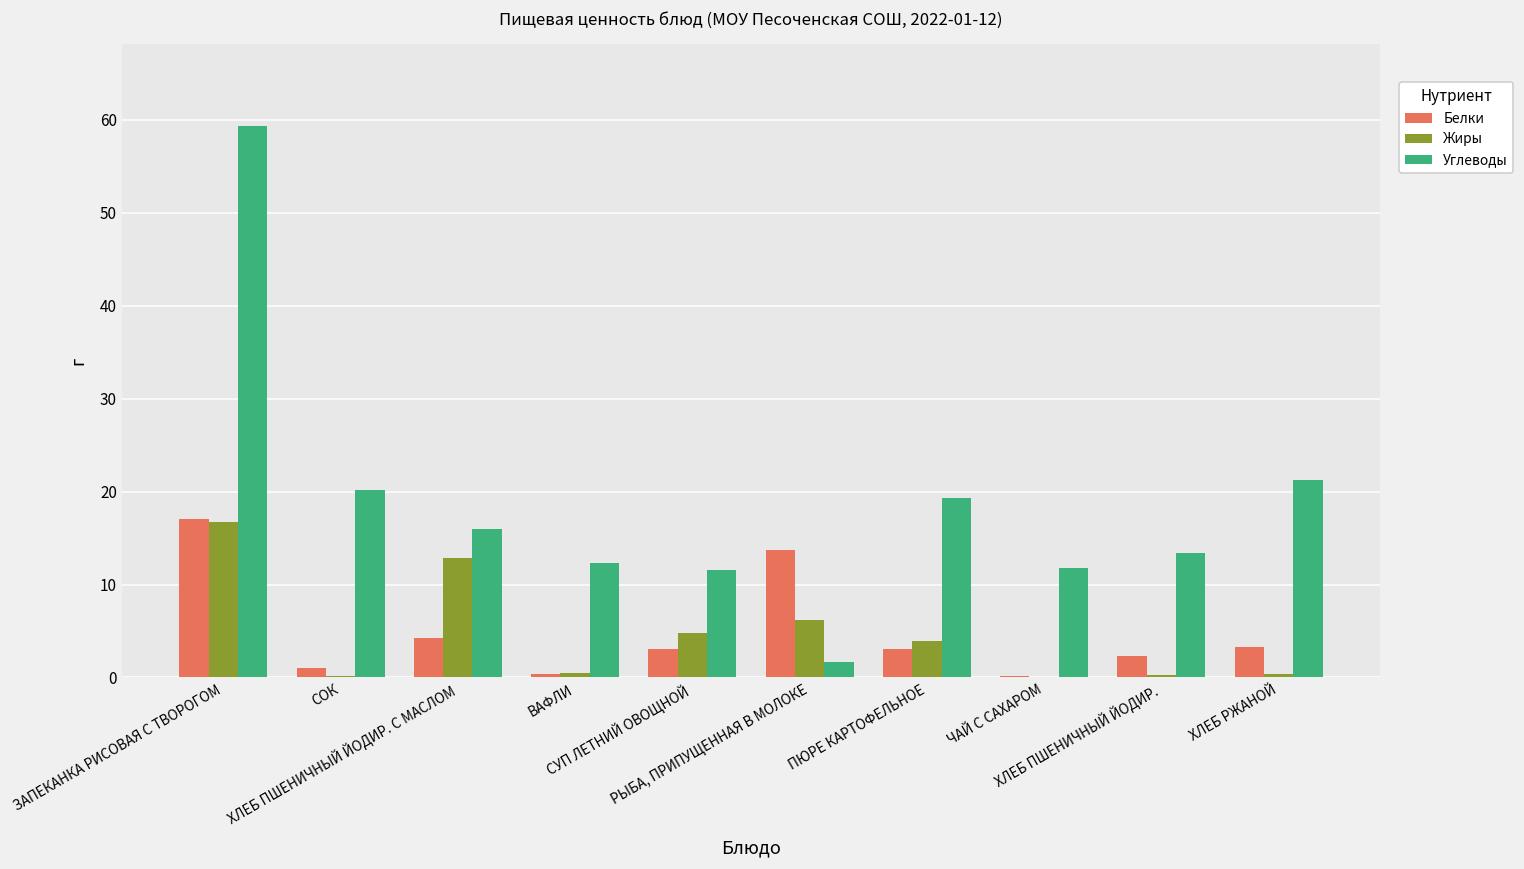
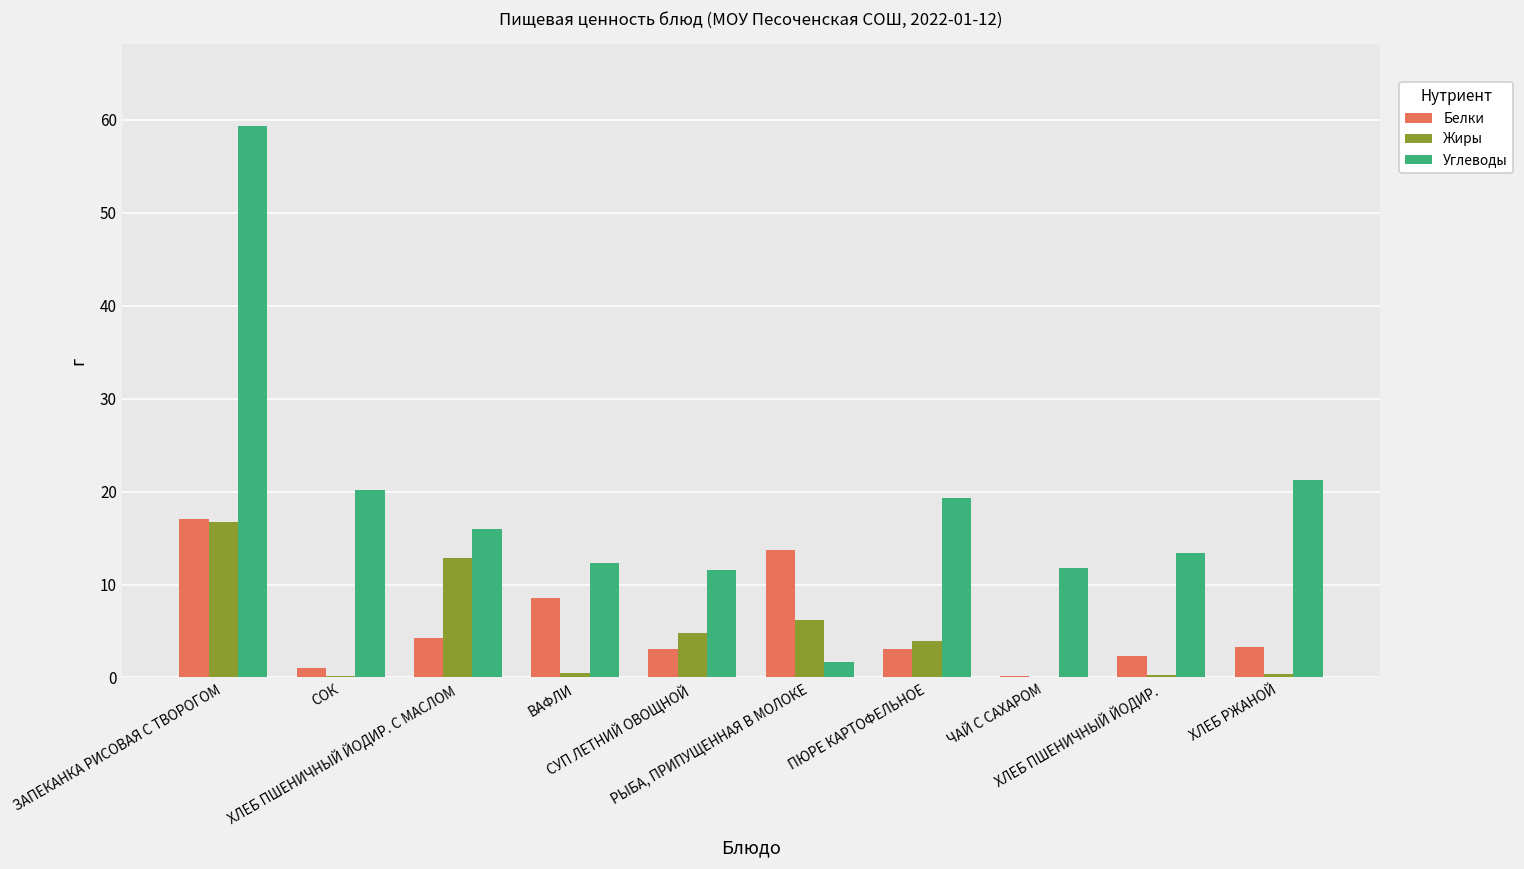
Белки, ВАФЛИ: 0 -> 9
